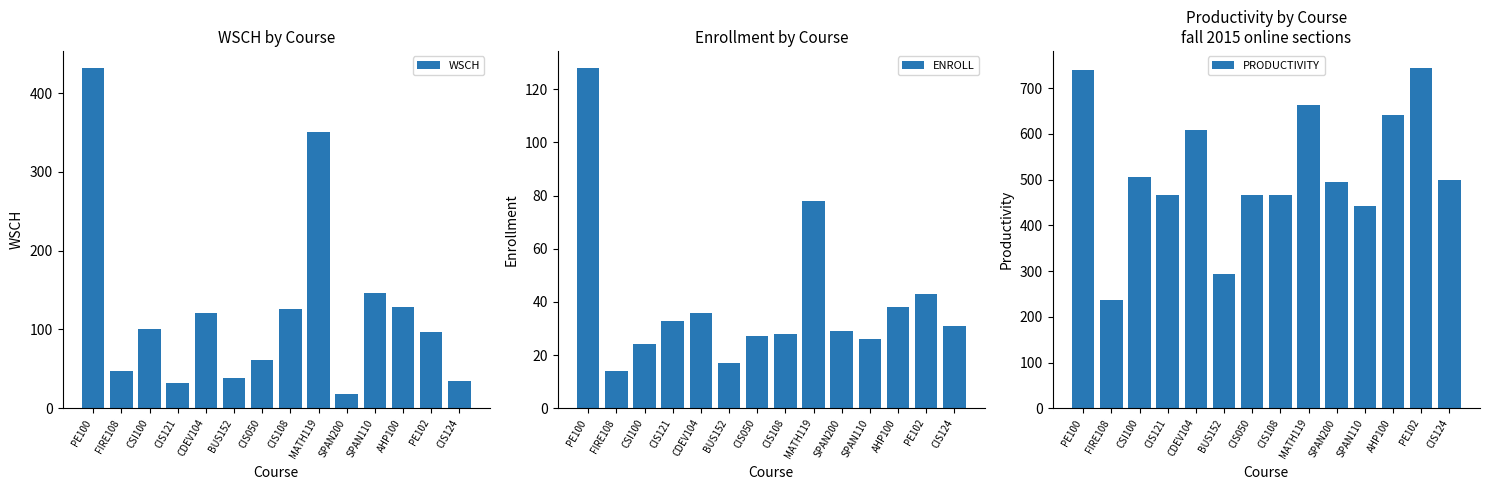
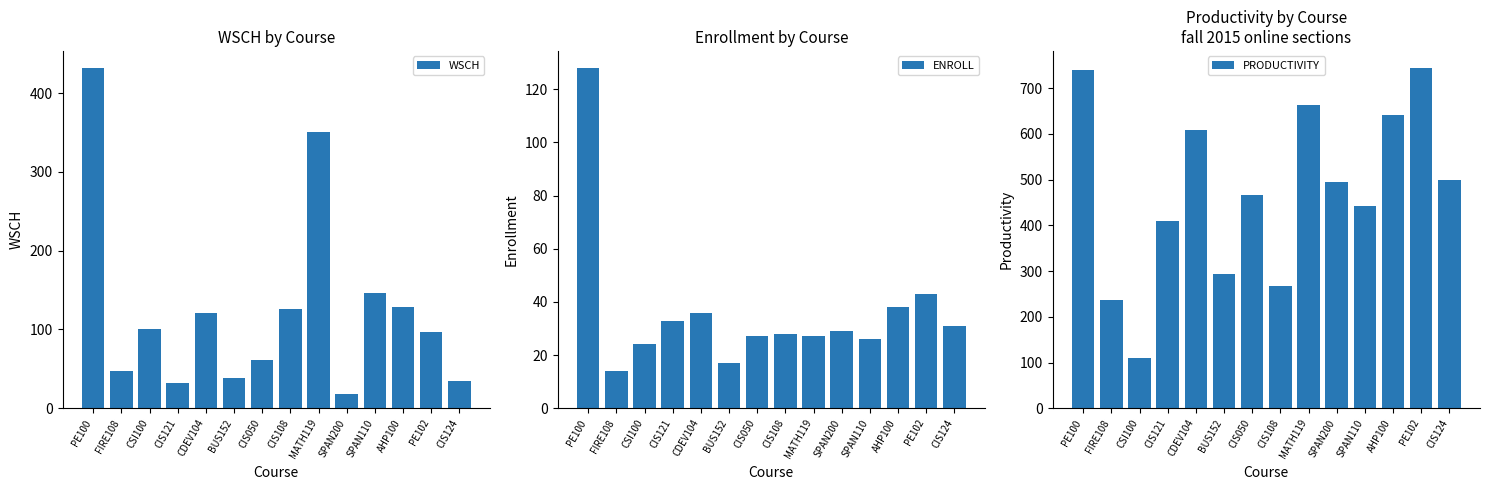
Enrollment by Course, MATH119: 78 -> 27
Productivity by Course fall 2015 online sections, CSI100: 510 -> 110
Productivity by Course fall 2015 online sections, CIS121: 470 -> 410
Productivity by Course fall 2015 online sections, CIS108: 470 -> 270
